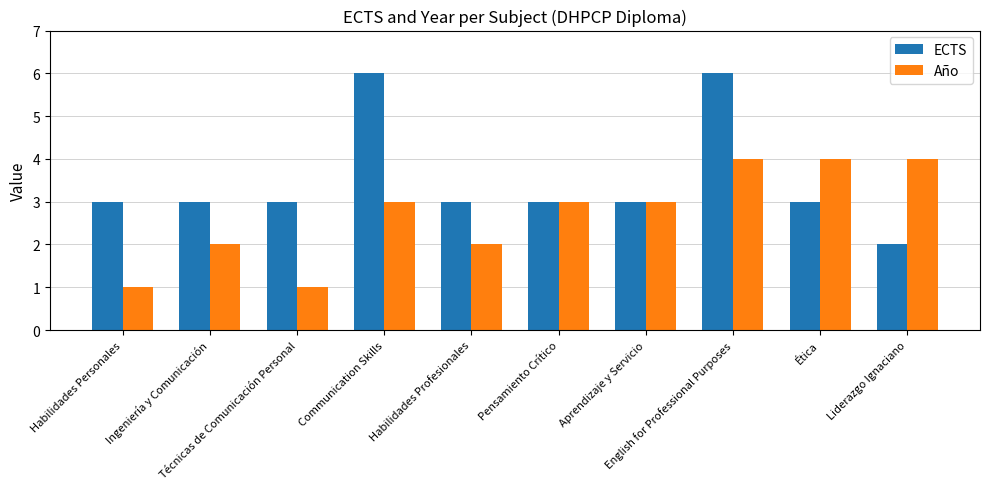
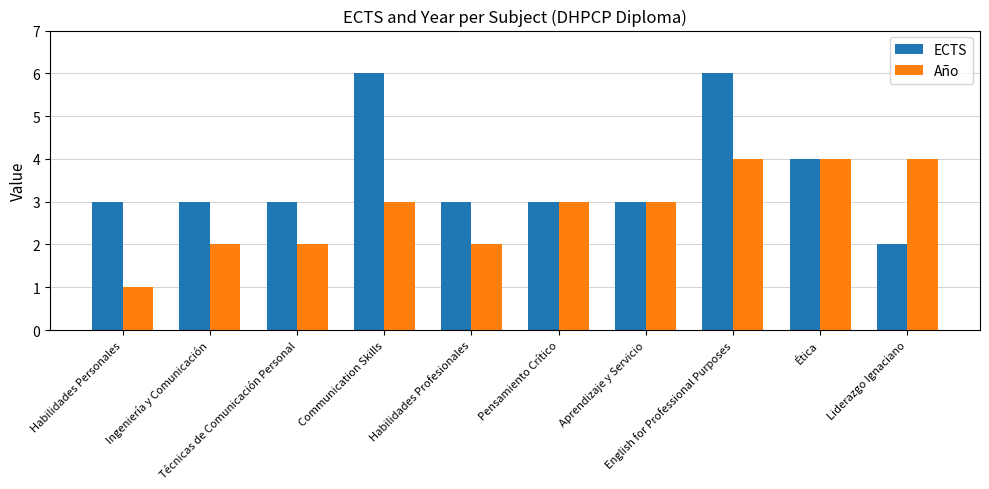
Año, Técnicas de Comunicación Personal: 1 -> 2
ECTS, Ética: 3 -> 4
